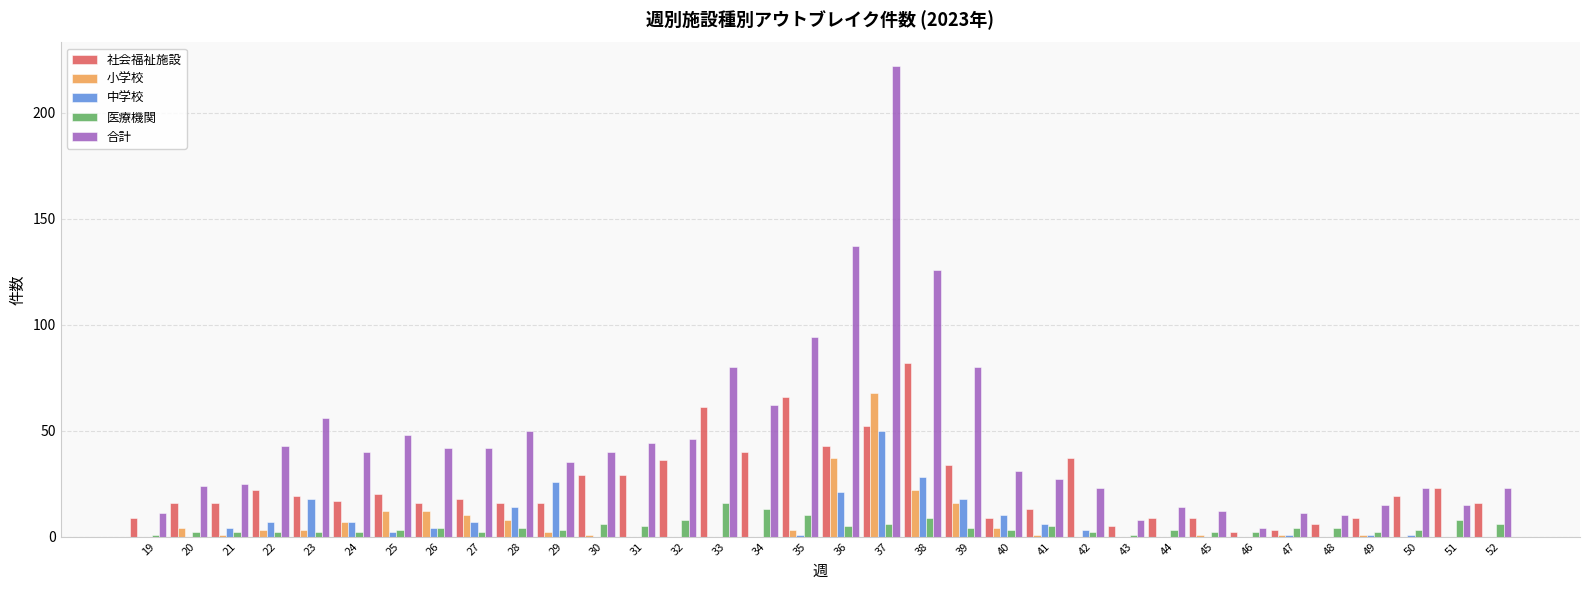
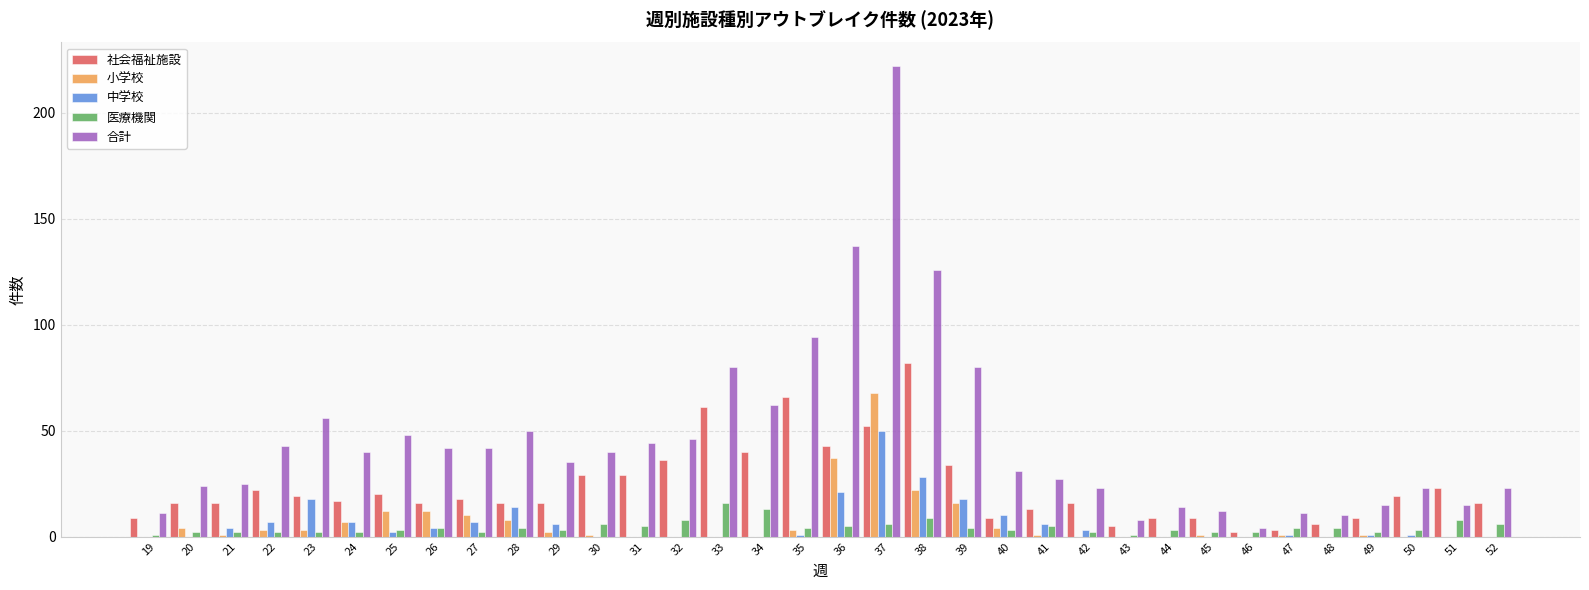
中学校, 29: 26 -> 6
医療機関, 35: 10 -> 4
社会福祉施設, 42: 37 -> 16
